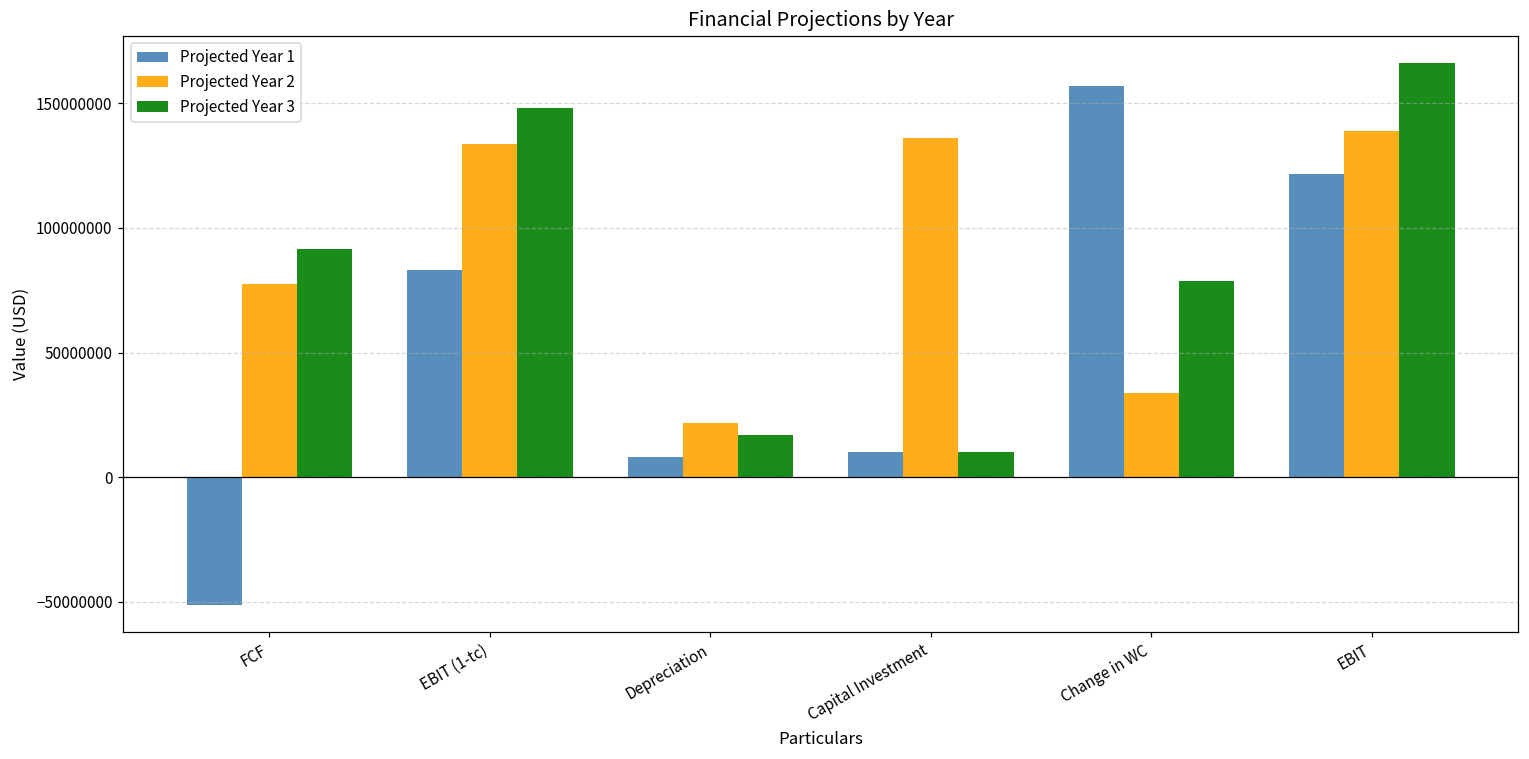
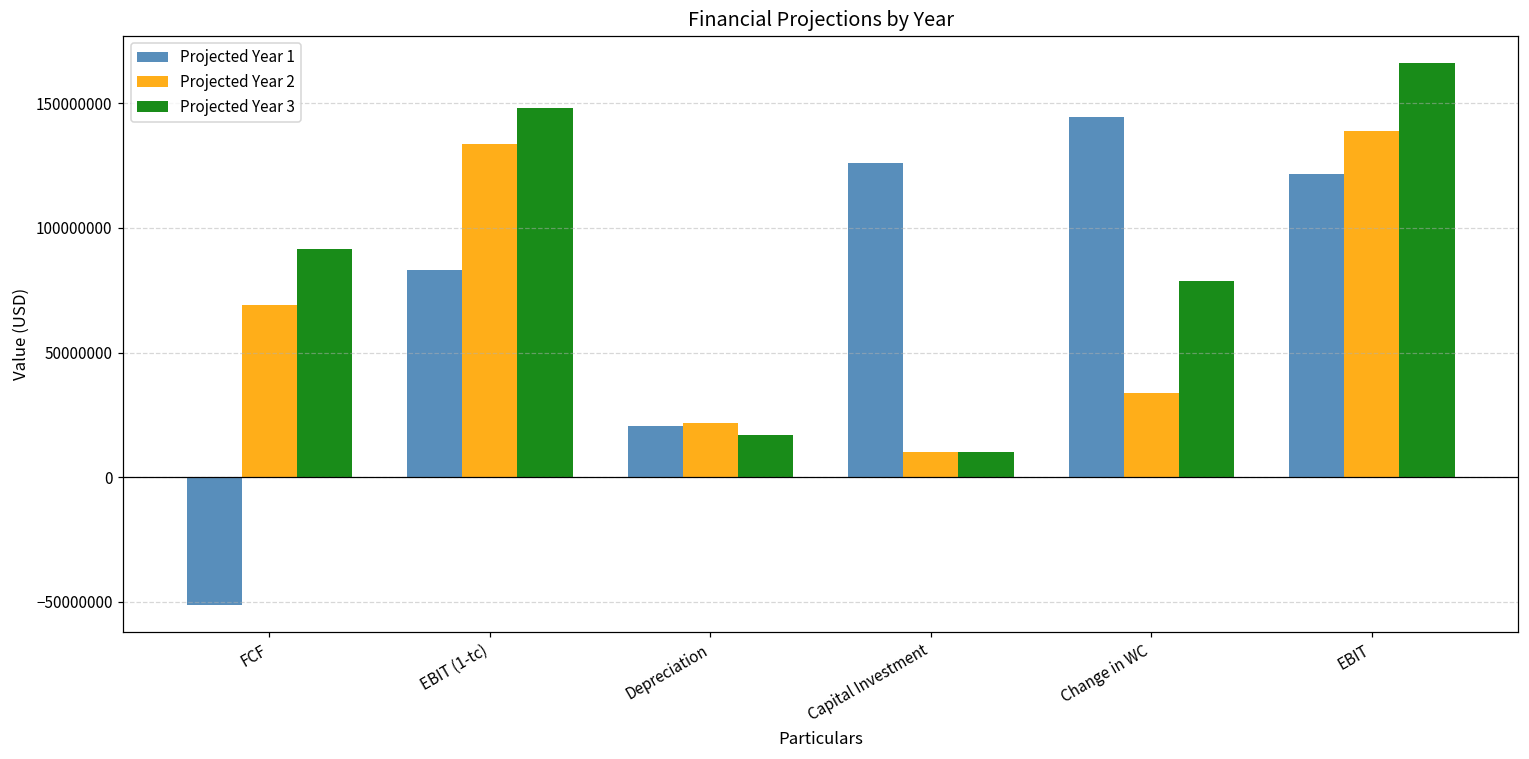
Projected Year 2, FCF: 78000000 -> 69000000
Projected Year 1, Depreciation: 8000000 -> 20000000
Projected Year 1, Capital Investment: 10000000 -> 126000000
Projected Year 2, Capital Investment: 136000000 -> 10000000
Projected Year 1, Change in WC: 157000000 -> 145000000
